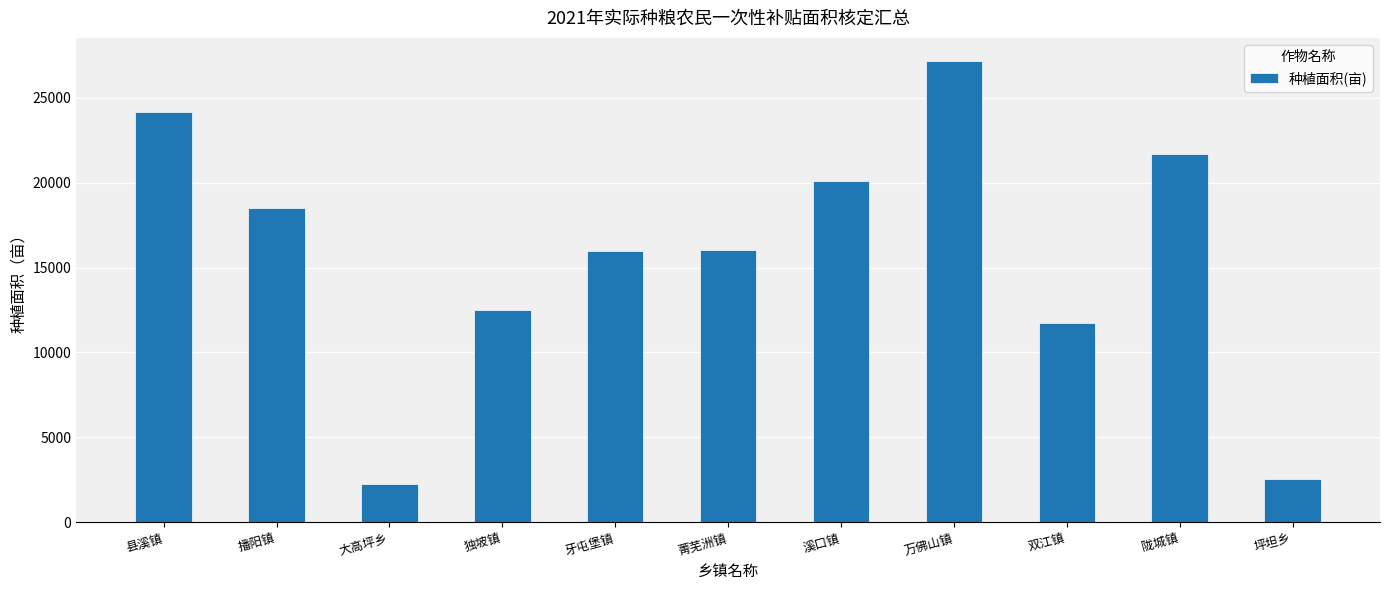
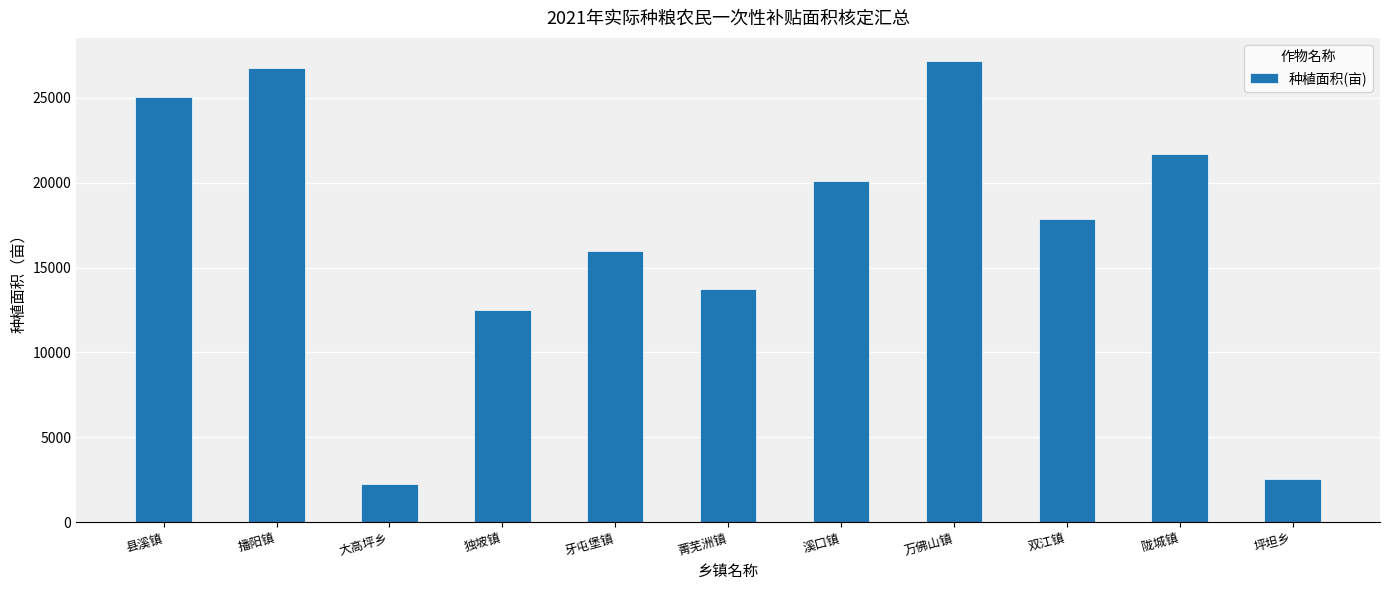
县溪镇: 24100 -> 25100
播阳镇: 18500 -> 26800
菁芜洲镇: 16000 -> 13700
双江镇: 11700 -> 17900
